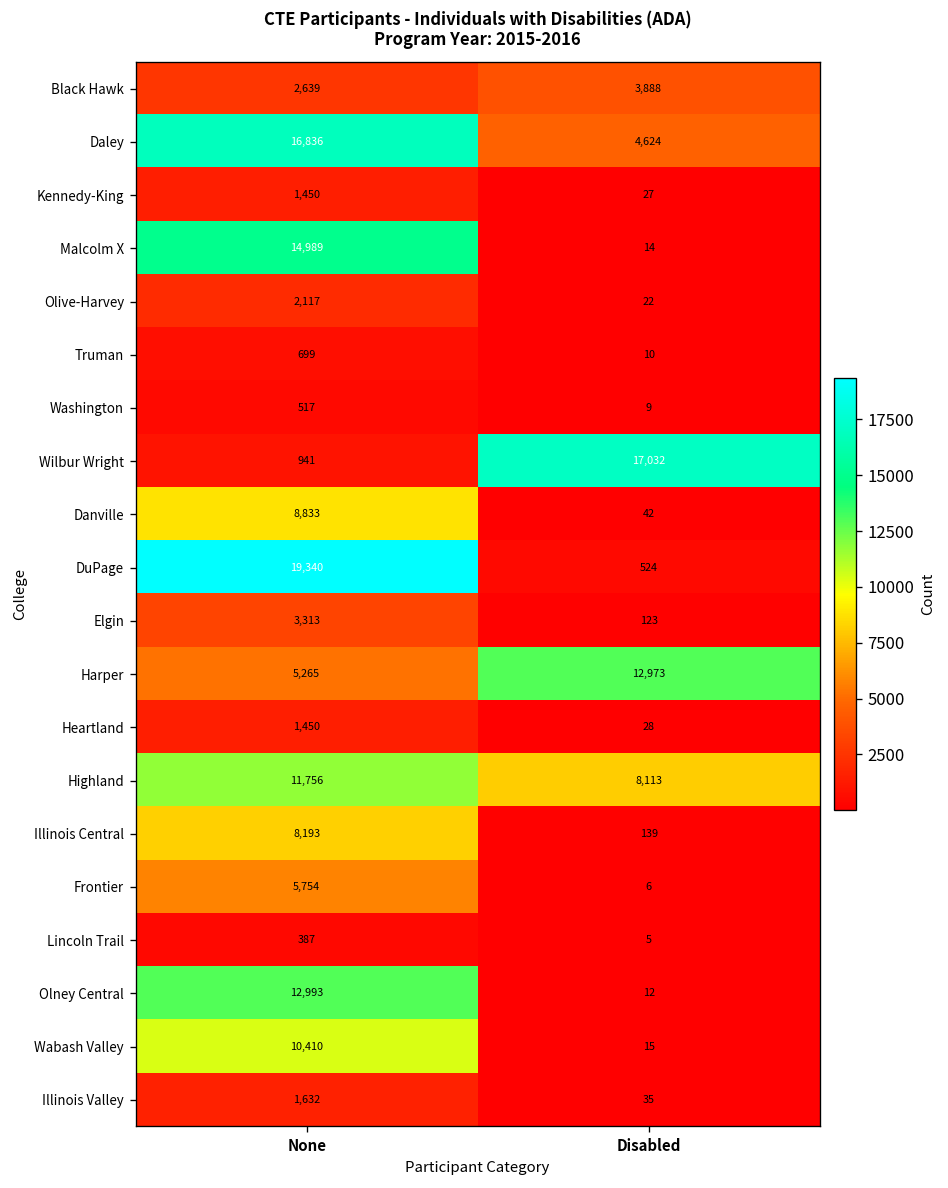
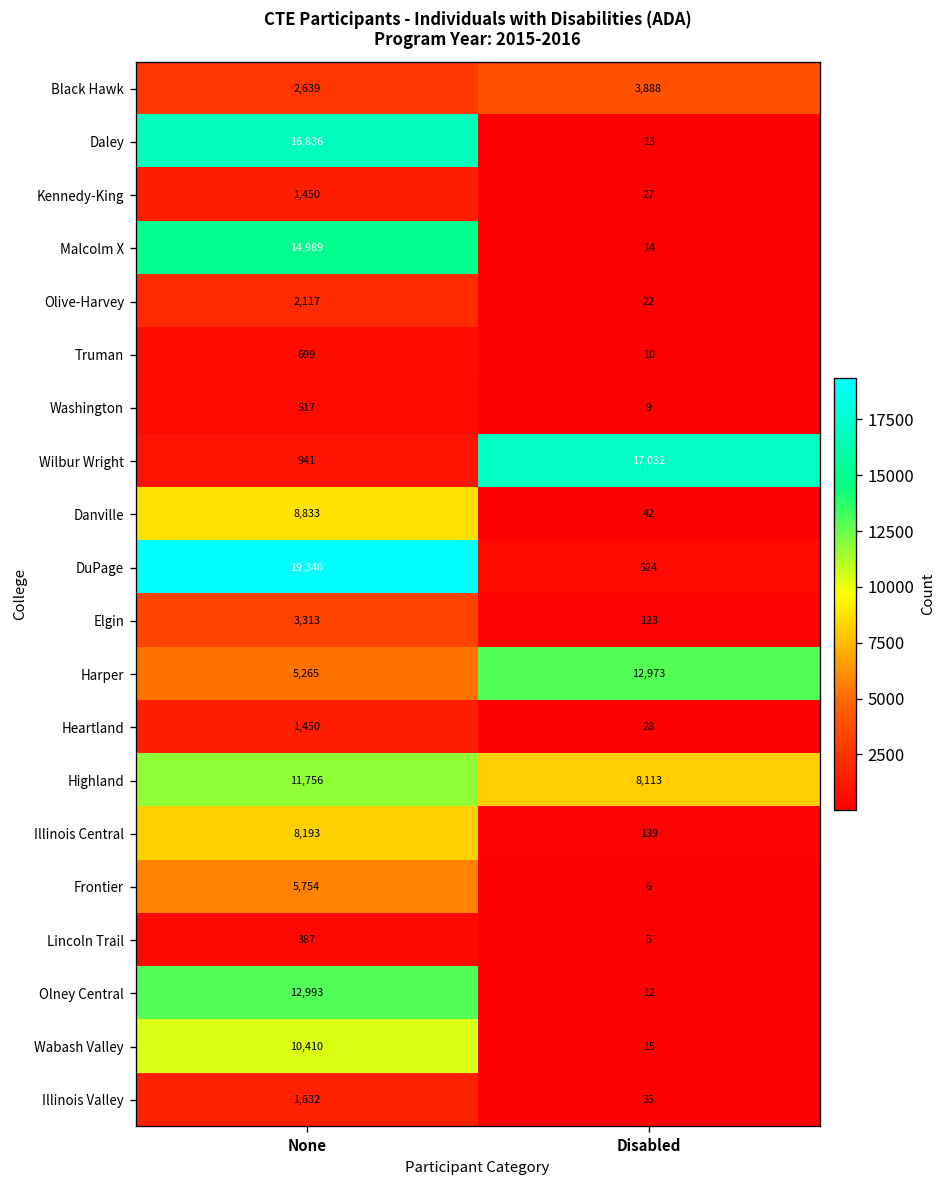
Daley, Disabled: 4,624 -> 13
